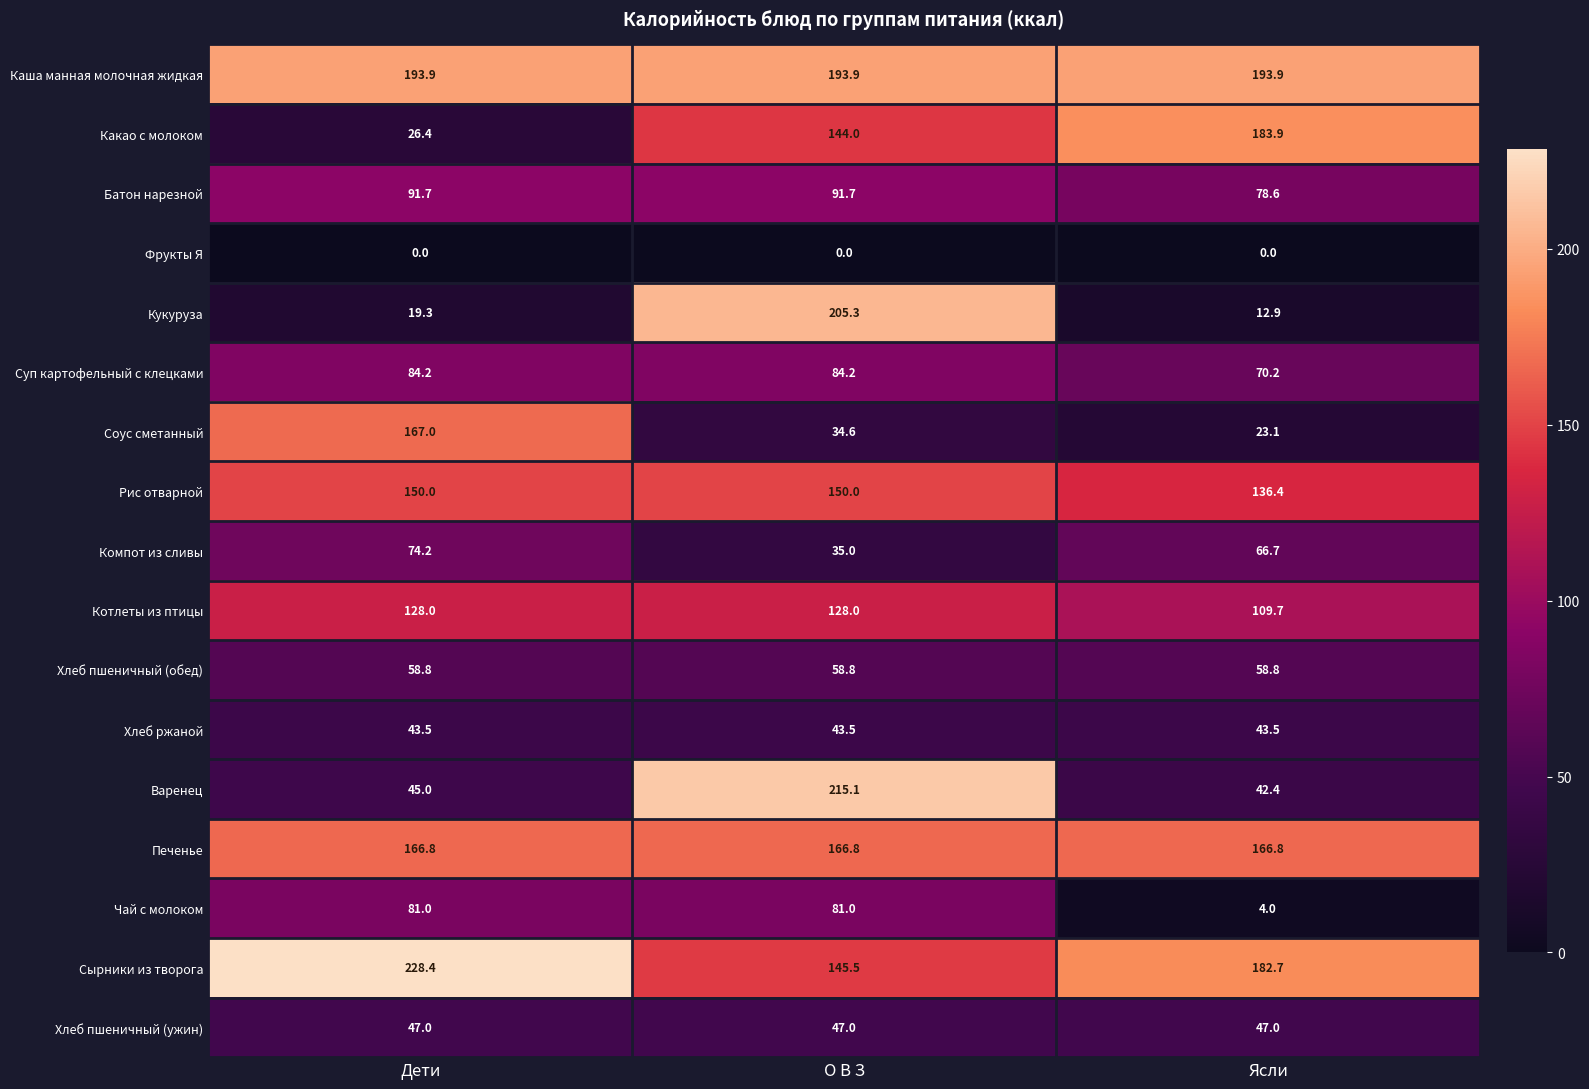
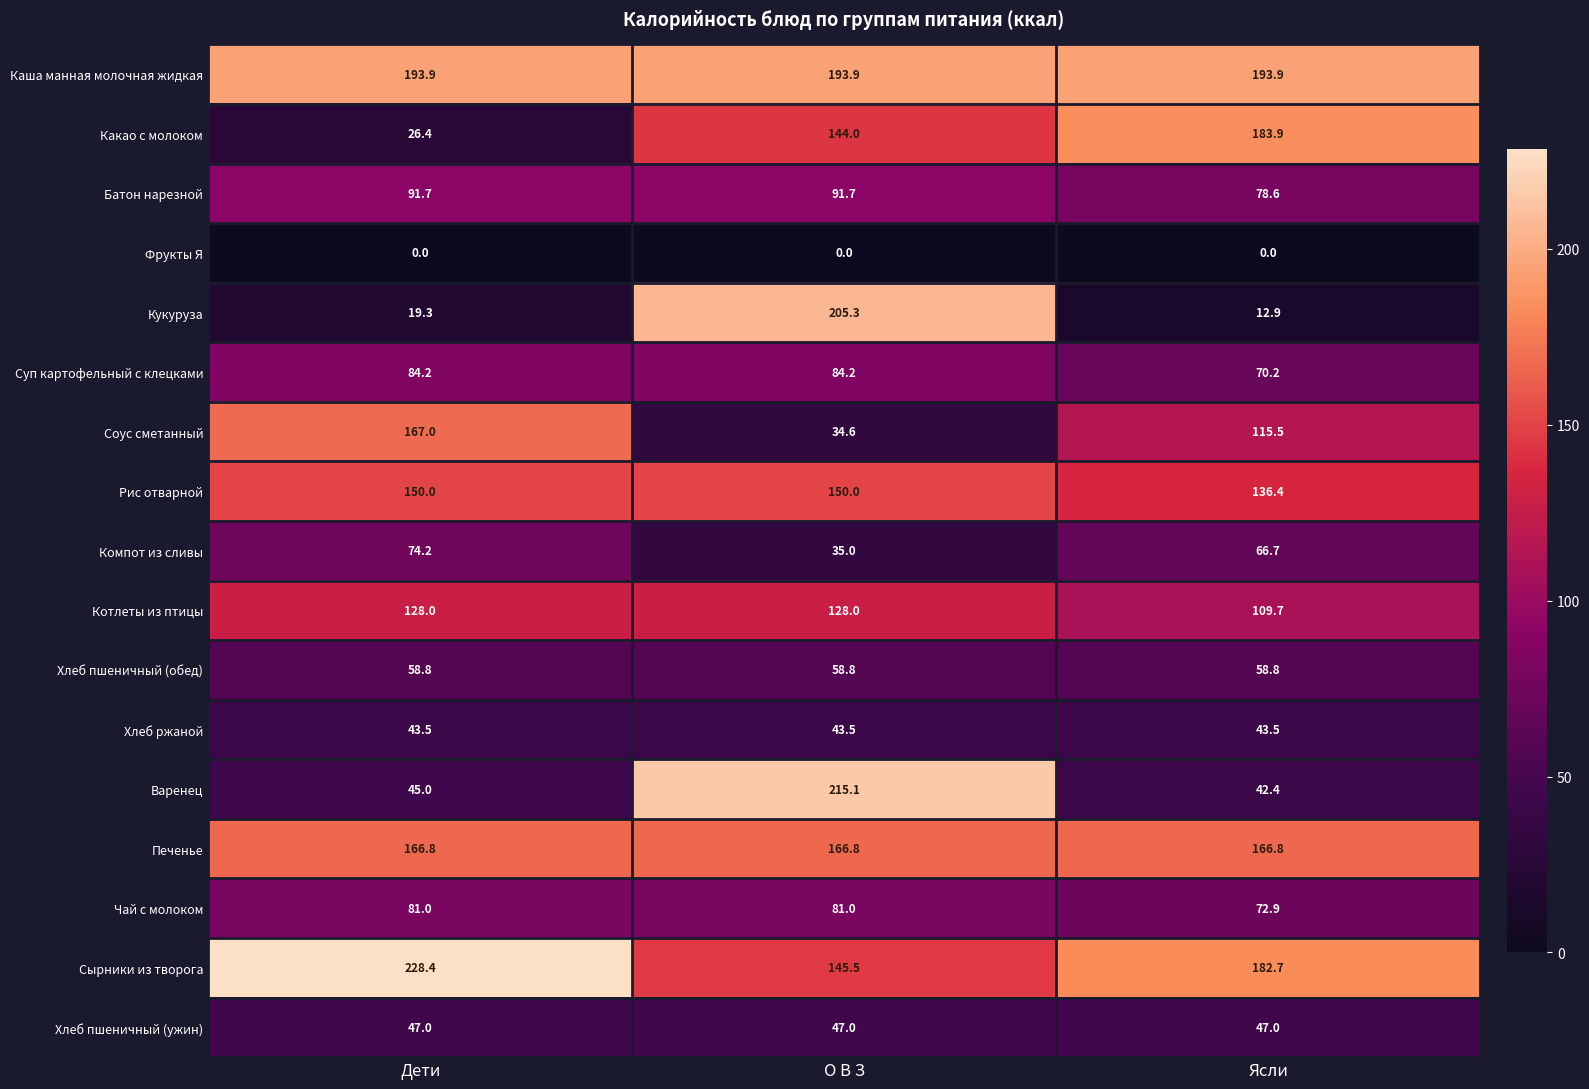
Соус сметанный, Ясли: 23.1 -> 115.5
Чай с молоком, Ясли: 4.0 -> 72.9
